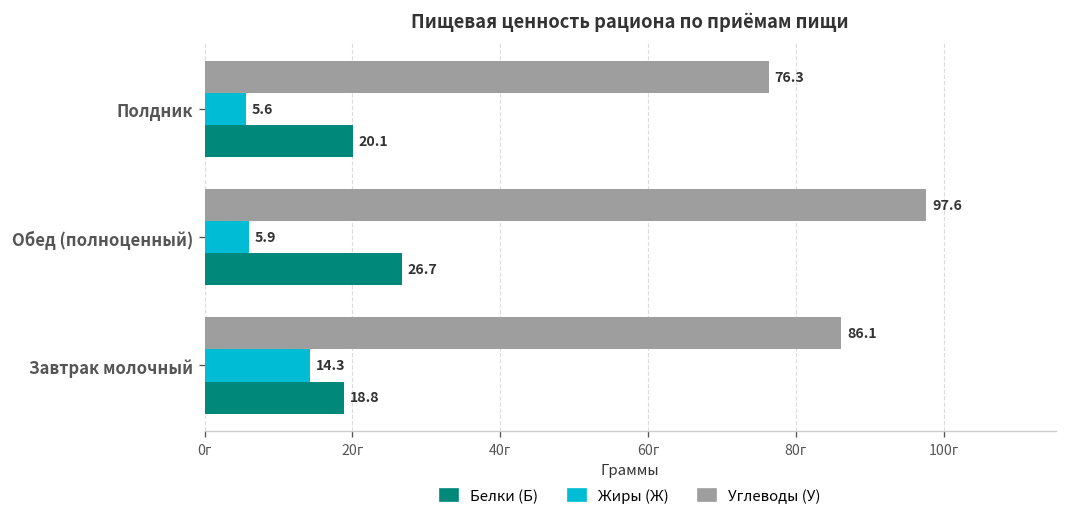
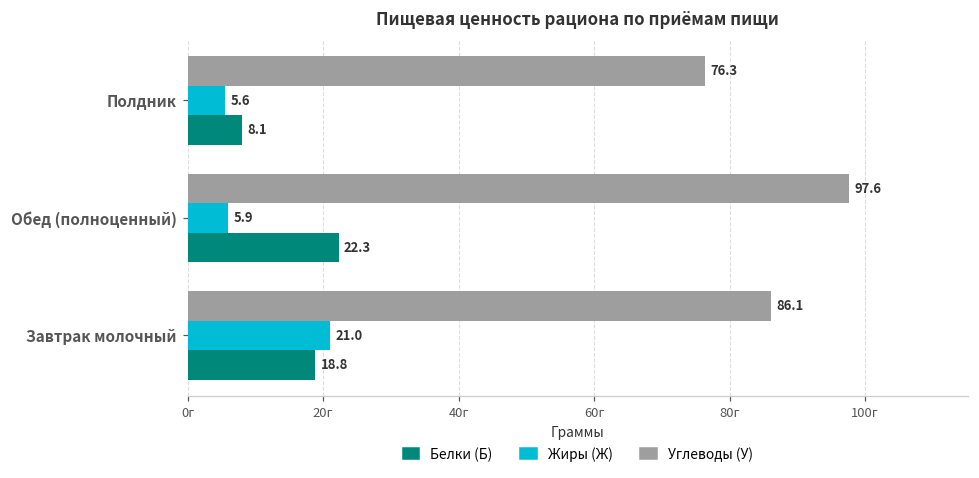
Белки (Б), Полдник: 20.1 -> 8.1
Белки (Б), Обед (полноценный): 26.7 -> 22.3
Жиры (Ж), Завтрак молочный: 14.3 -> 21.0
